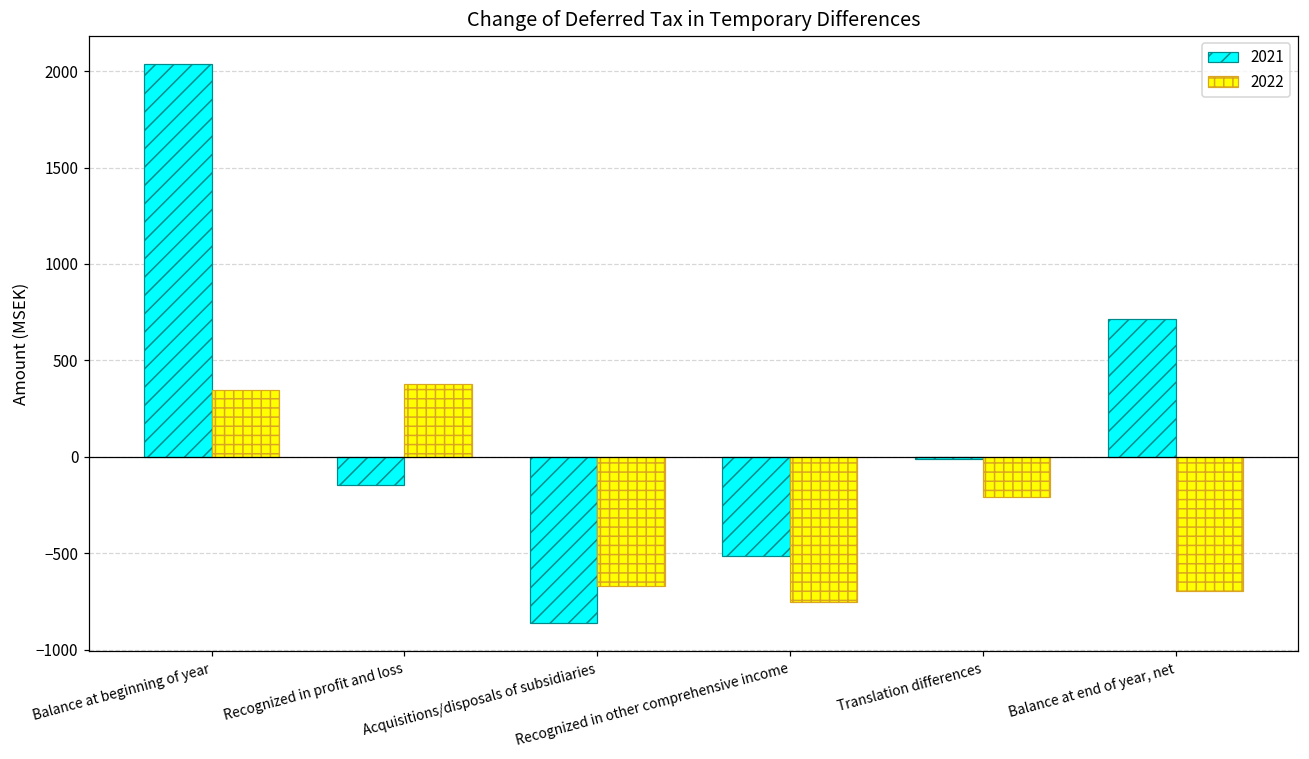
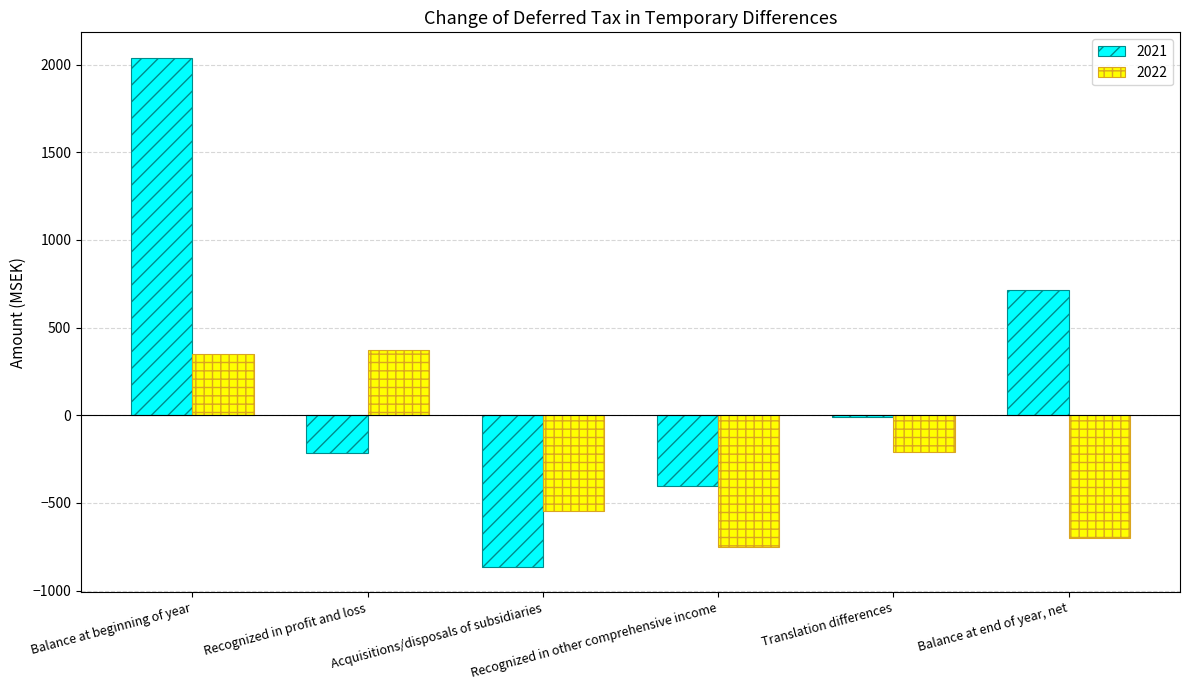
2021, Recognized in profit and loss: -150 -> -220
2022, Acquisitions/disposals of subsidiaries: -670 -> -550
2021, Recognized in other comprehensive income: -510 -> -400
